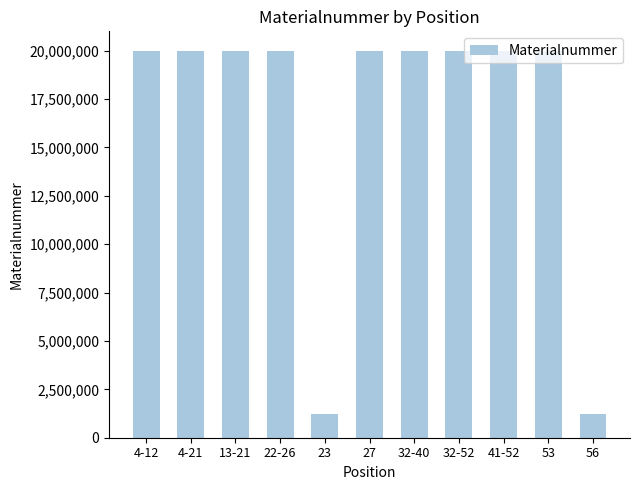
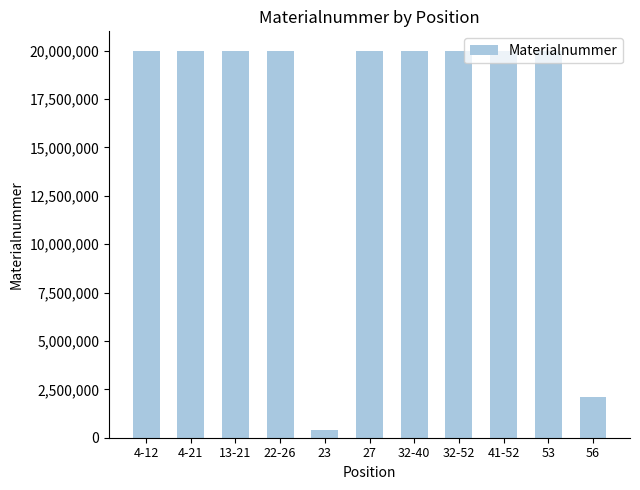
23: 1,200,000 -> 400,000
56: 1,200,000 -> 2,100,000
